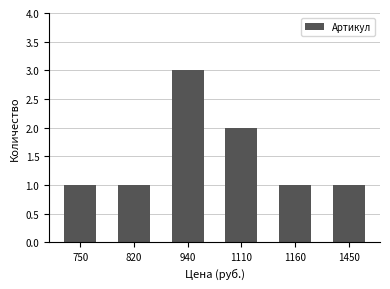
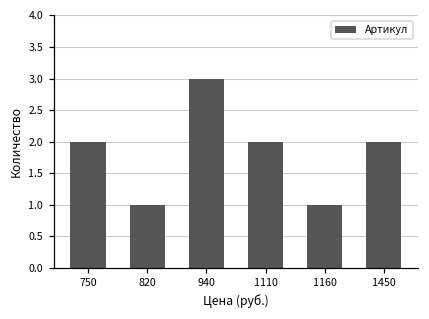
750: 1 -> 2
1450: 1 -> 2
